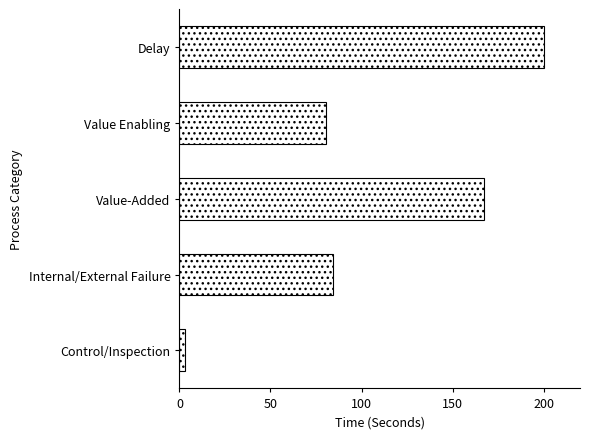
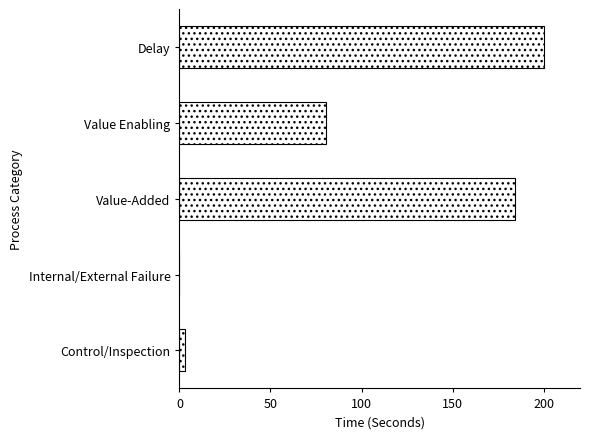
Value-Added: 167 -> 185
Internal/External Failure: 85 -> 0
